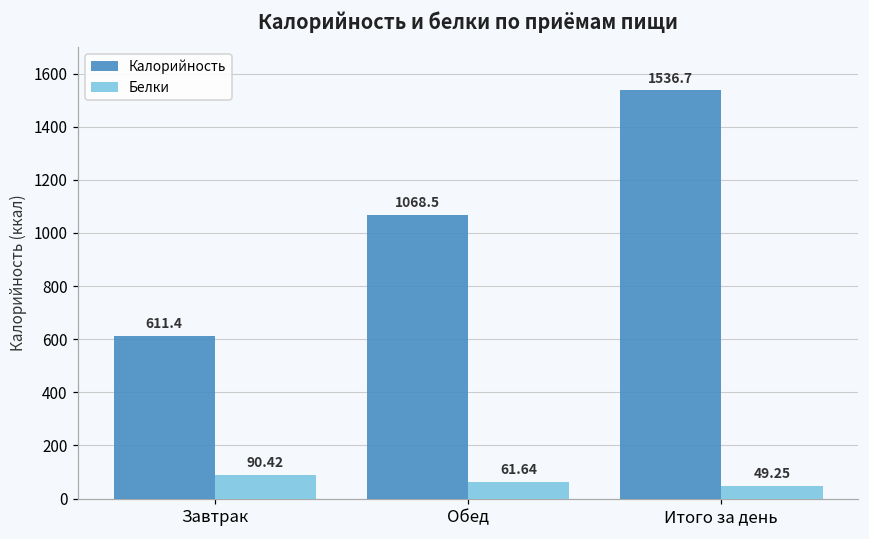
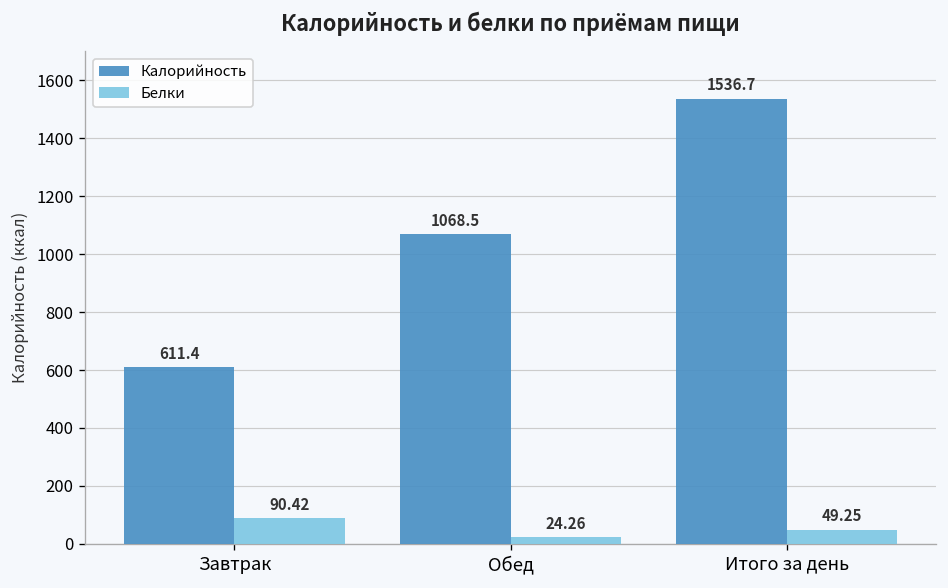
Белки, Обед: 61.64 -> 24.26
